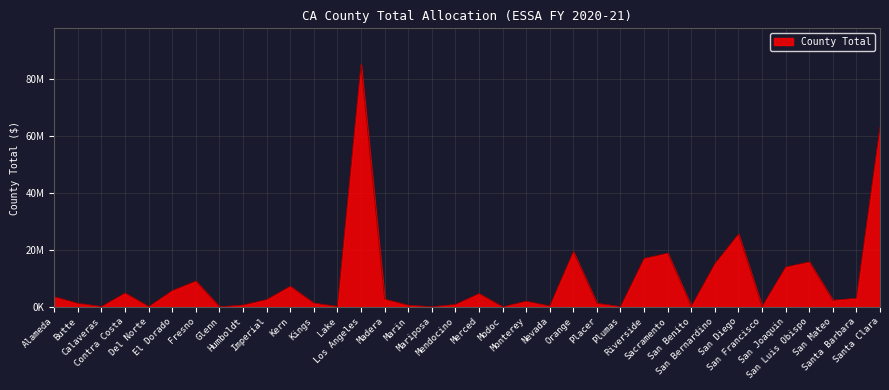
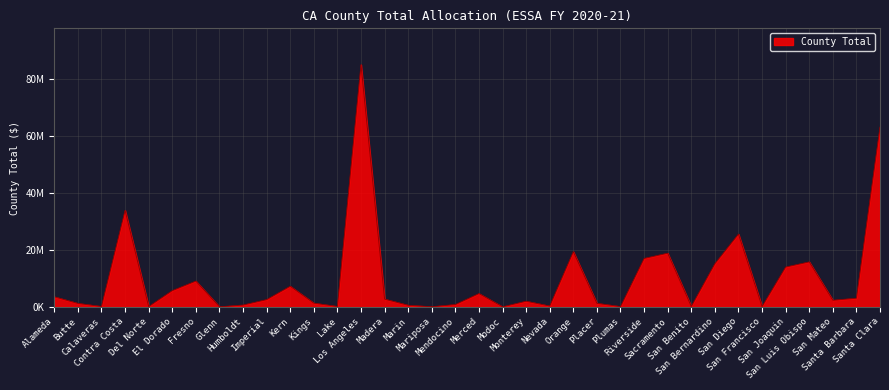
Contra Costa: 5000000 -> 34000000
